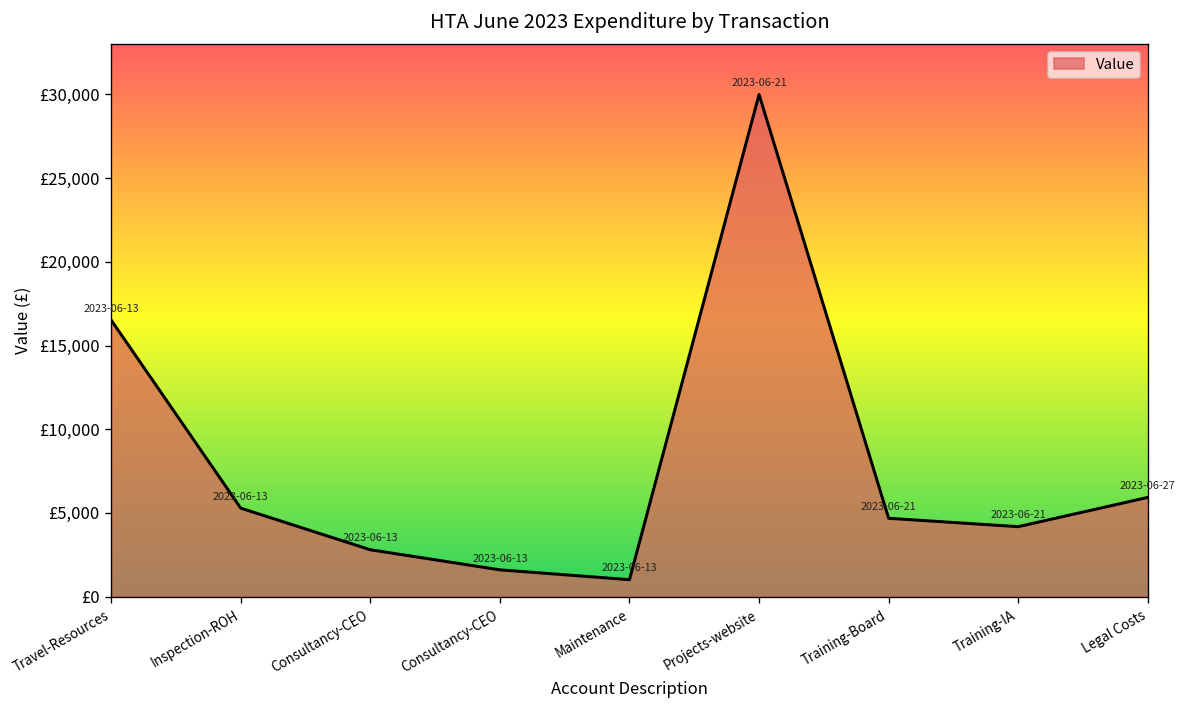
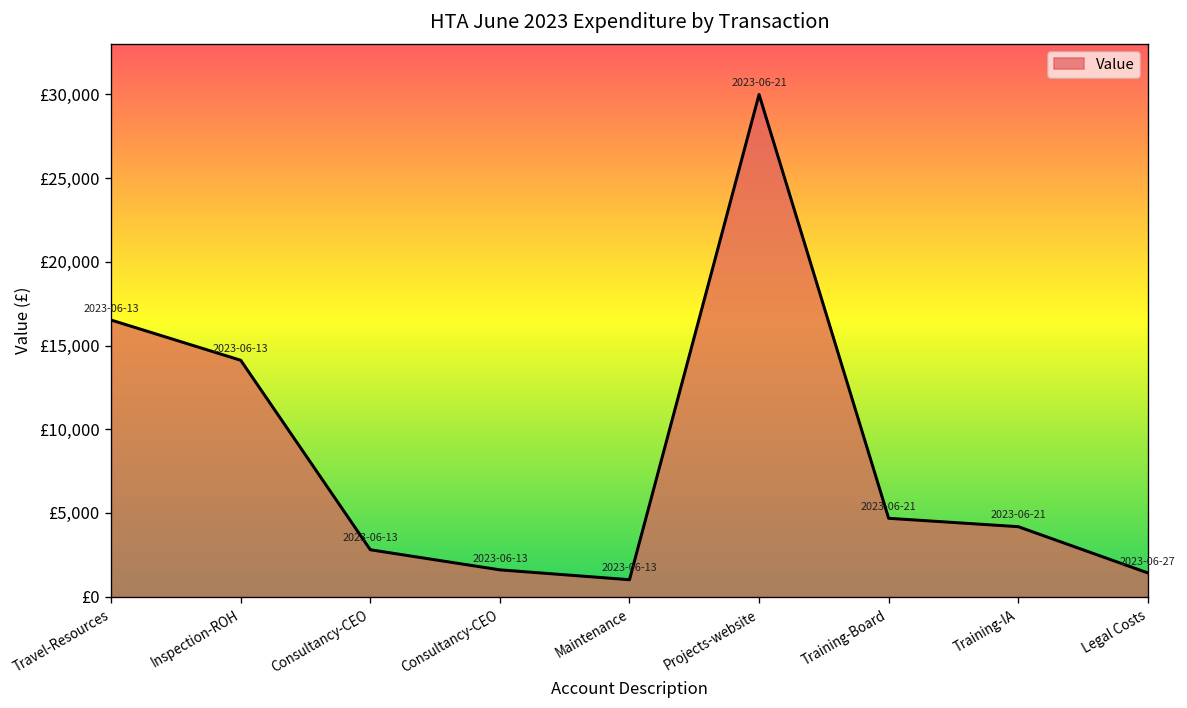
Inspection-ROH: £5,300 -> £14,100
Legal Costs: £5,900 -> £1,400
